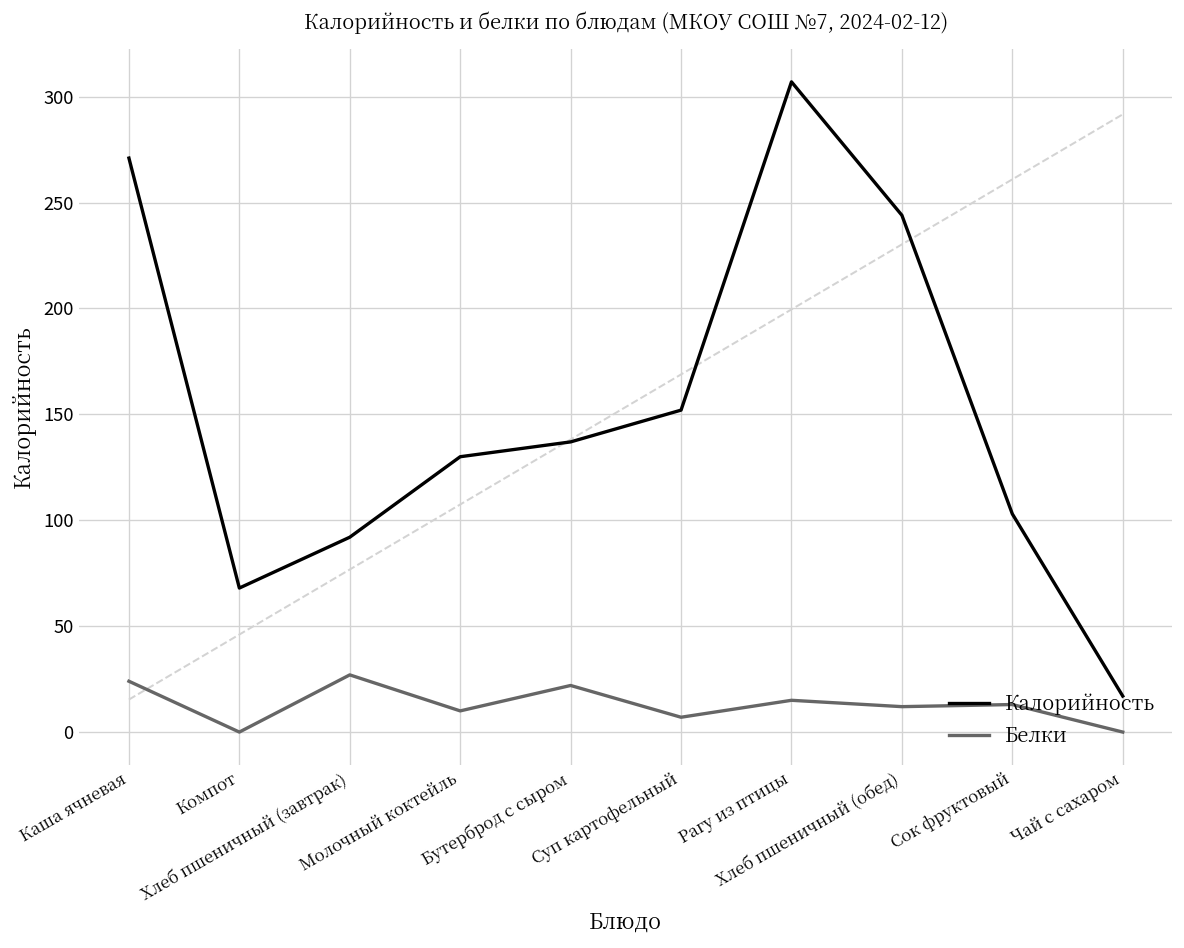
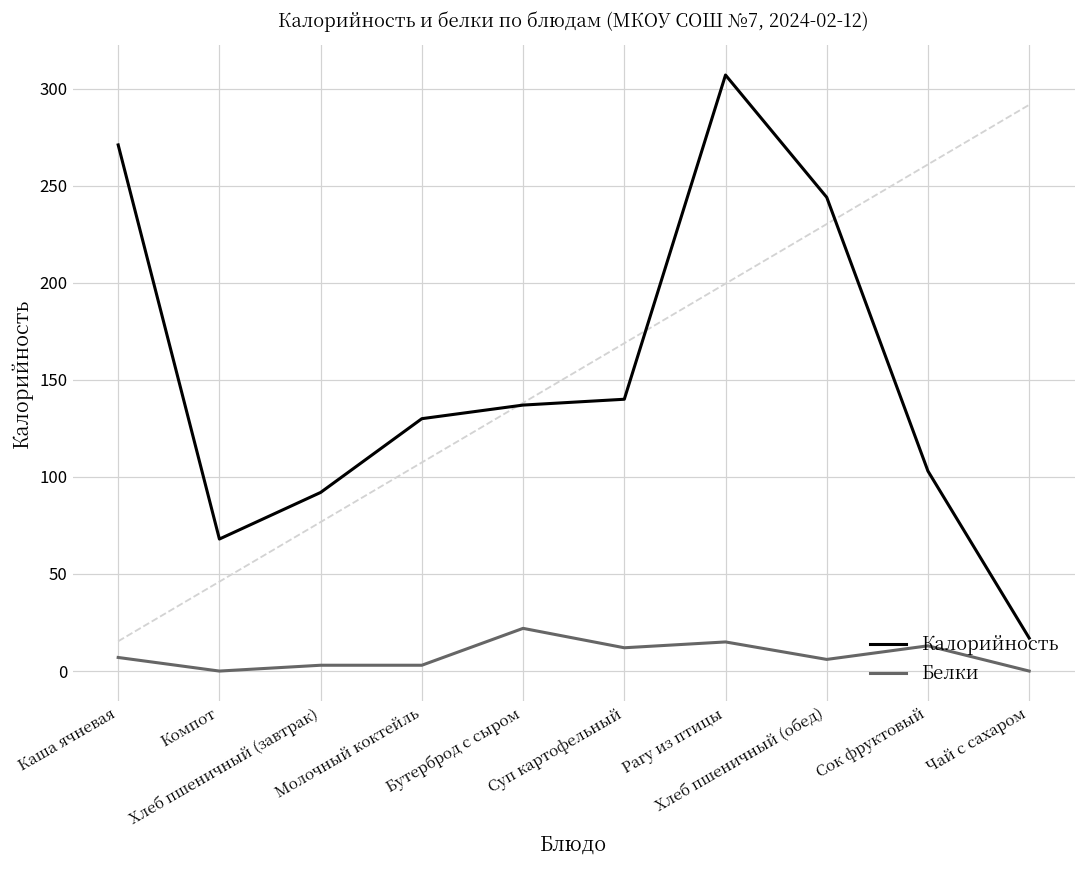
Белки, Каша ячневая: 24 -> 7
Белки, Хлеб пшеничный (завтрак): 27 -> 3
Белки, Молочный коктейль: 10 -> 3
Калорийность, Суп картофельный: 152 -> 140
Белки, Суп картофельный: 7 -> 12
Белки, Хлеб пшеничный (обед): 12 -> 6
